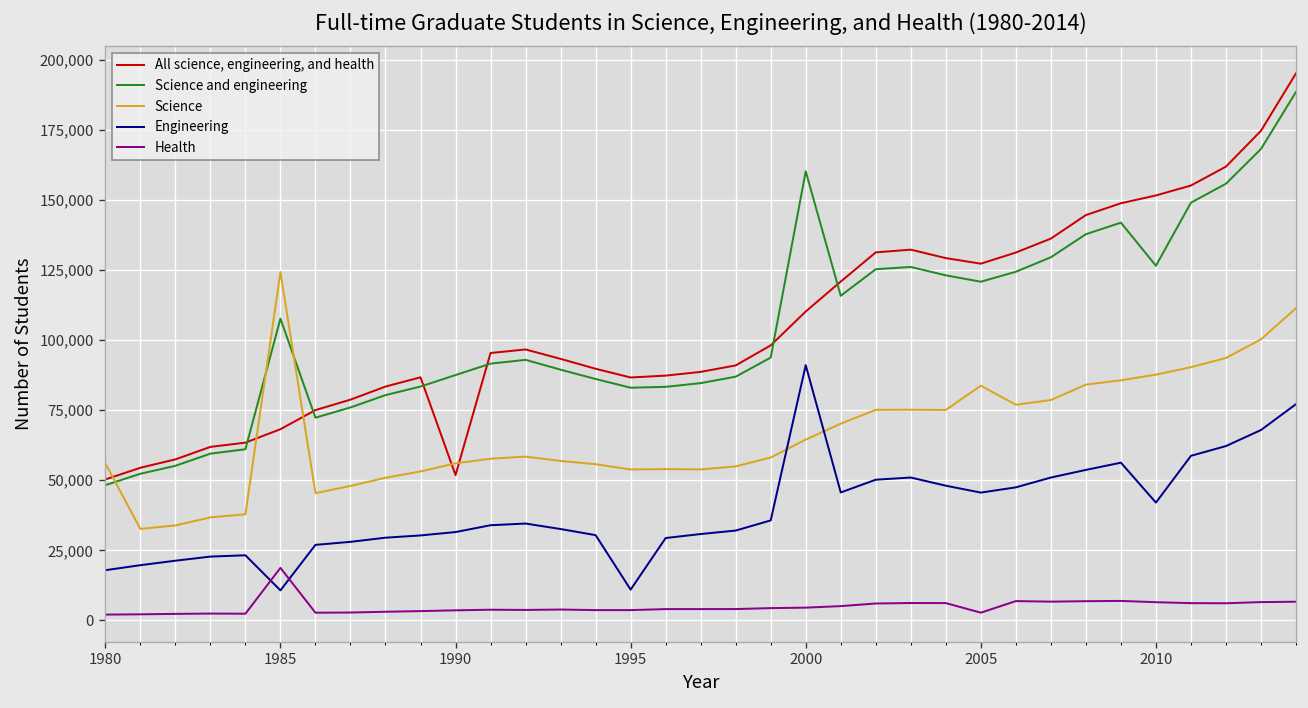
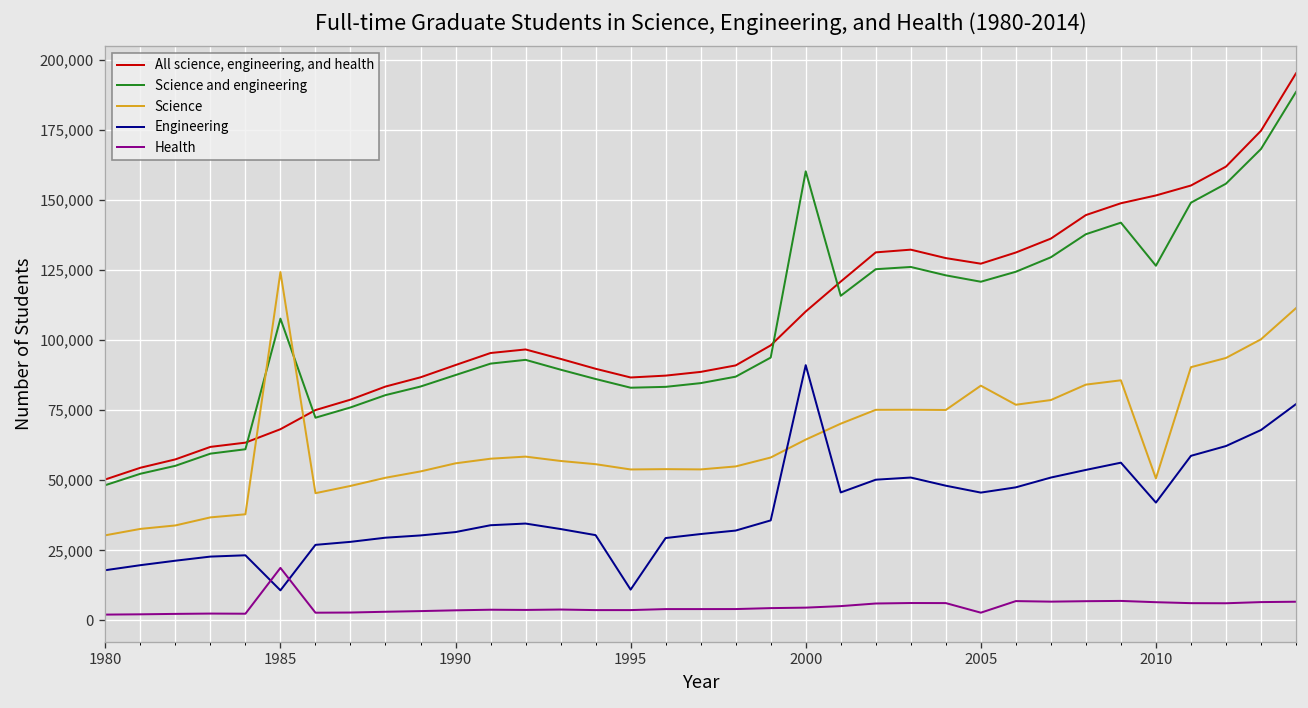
Science, 1980: 56,000 -> 30,000
All science, engineering, and health, 1990: 52,000 -> 91,000
Science, 2010: 88,000 -> 51,000
